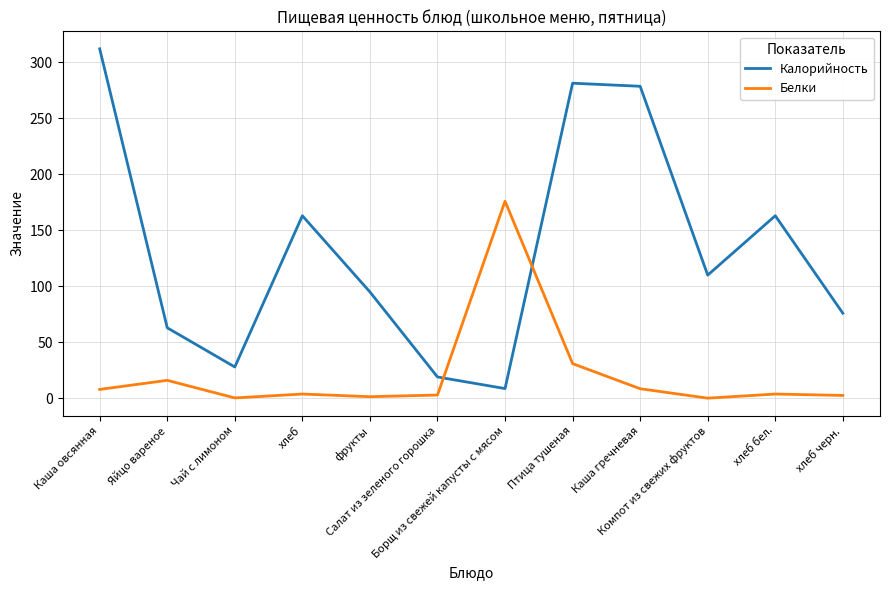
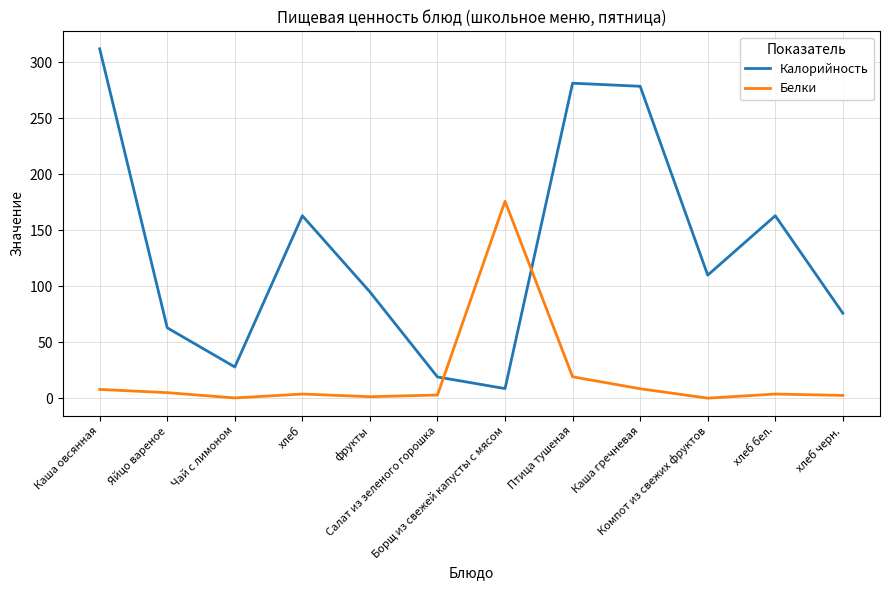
Белки, Яйцо вареное: 16 -> 5
Белки, Птица тушеная: 31 -> 19
